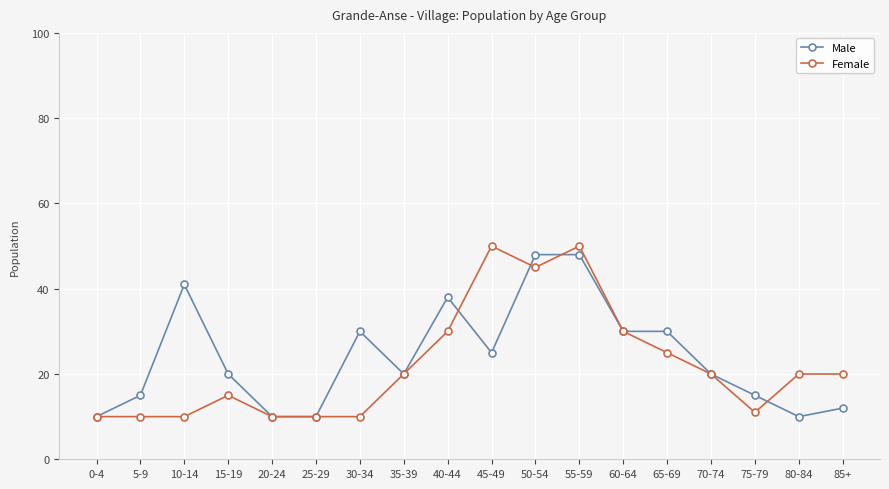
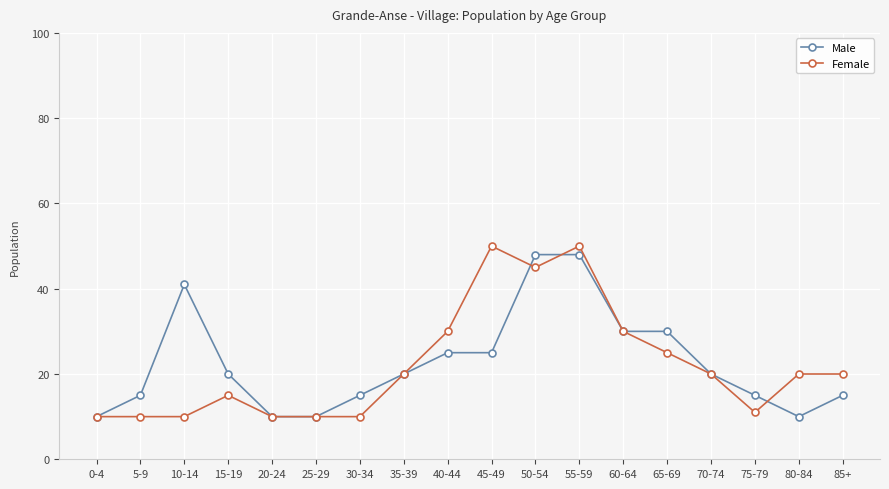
Male, 30-34: 30 -> 15
Male, 40-44: 38 -> 25
Male, 85+: 12 -> 15
